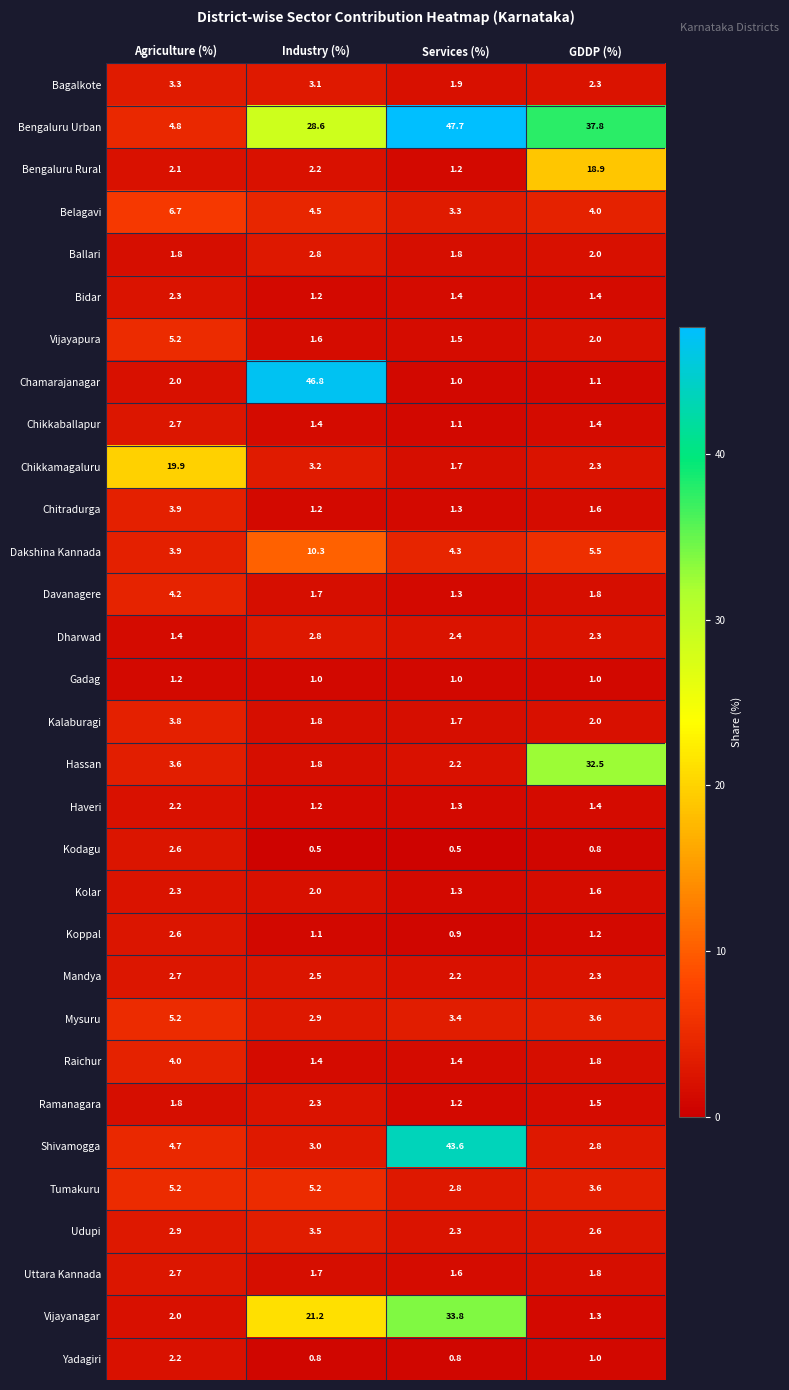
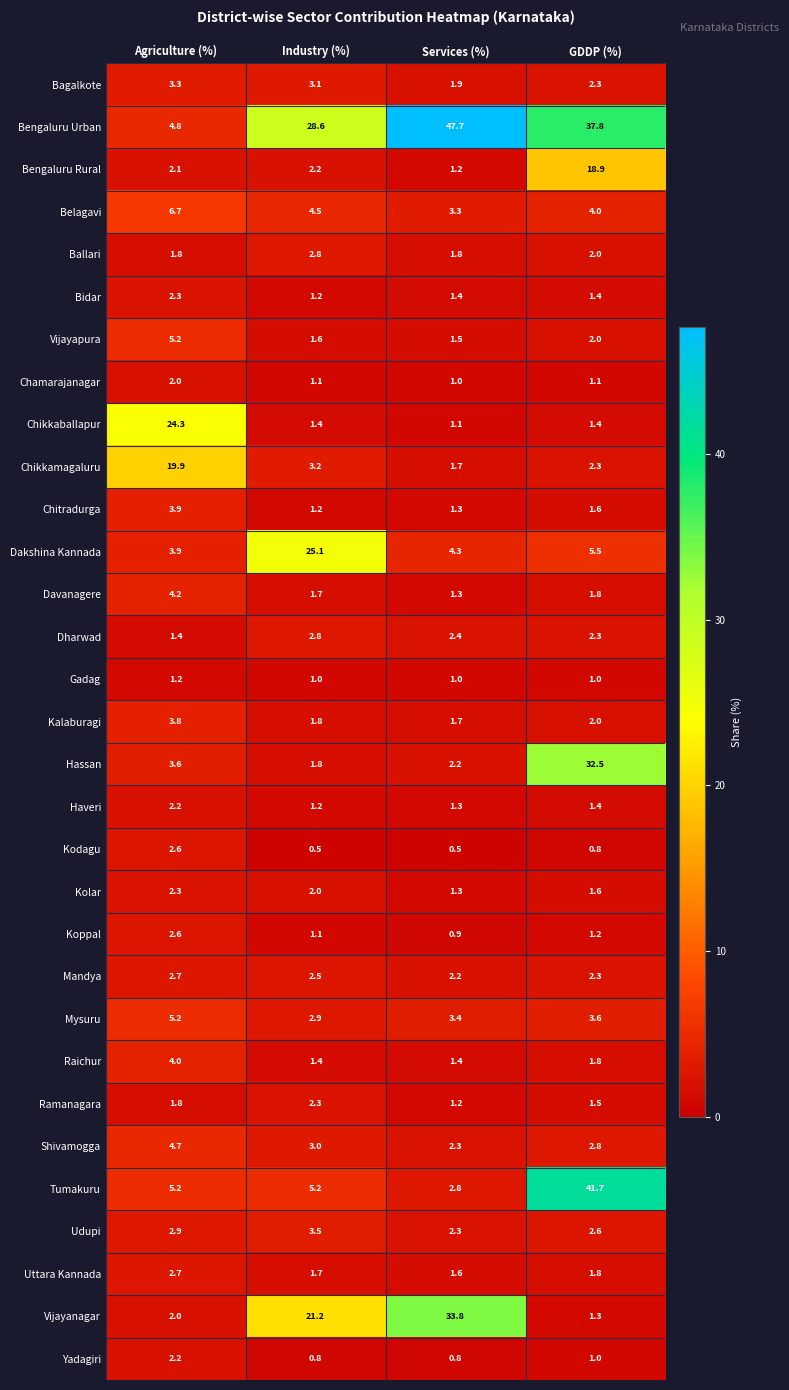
Chamarajanagar, Industry (%): 46.8 -> 1.1
Chikkaballapur, Agriculture (%): 2.7 -> 24.3
Dakshina Kannada, Industry (%): 10.3 -> 25.1
Shivamogga, Services (%): 43.6 -> 2.3
Tumakuru, GDDP (%): 3.6 -> 41.7
